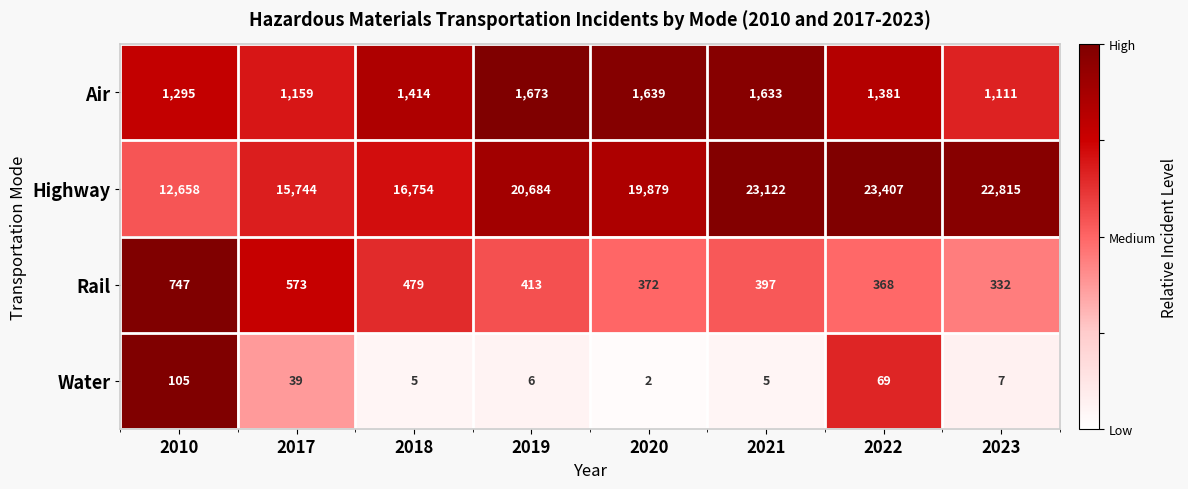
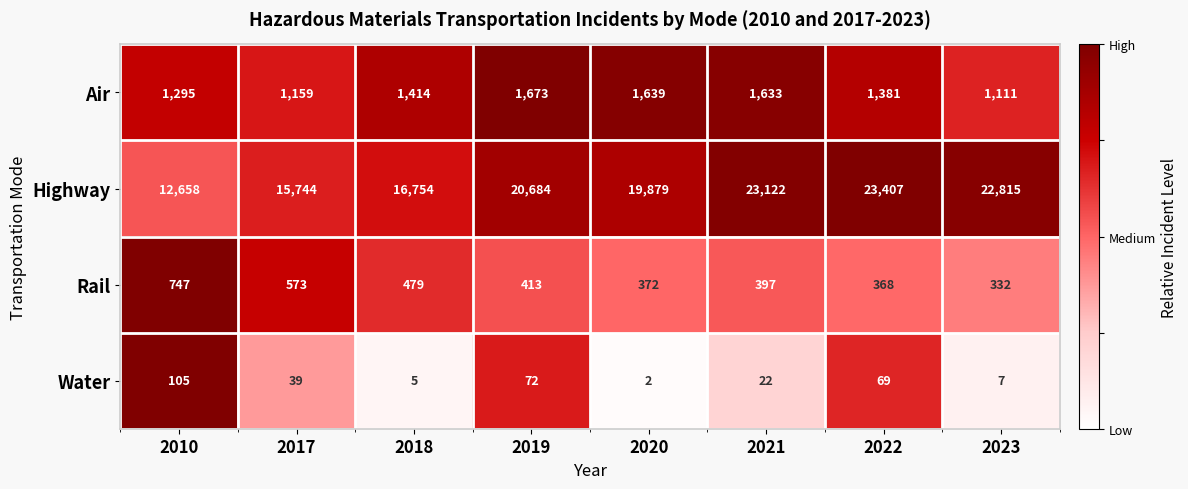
Water, 2019: 6 -> 72
Water, 2021: 5 -> 22
